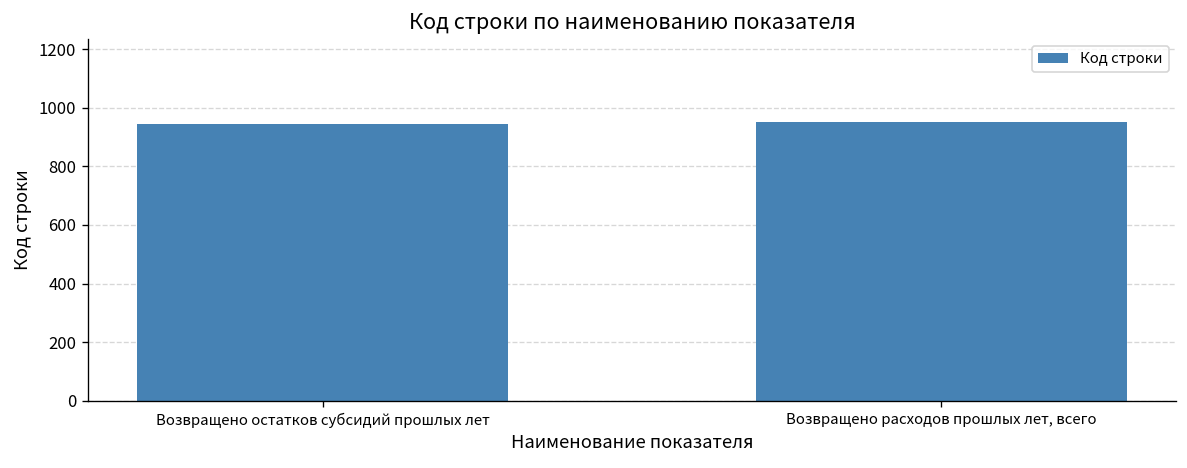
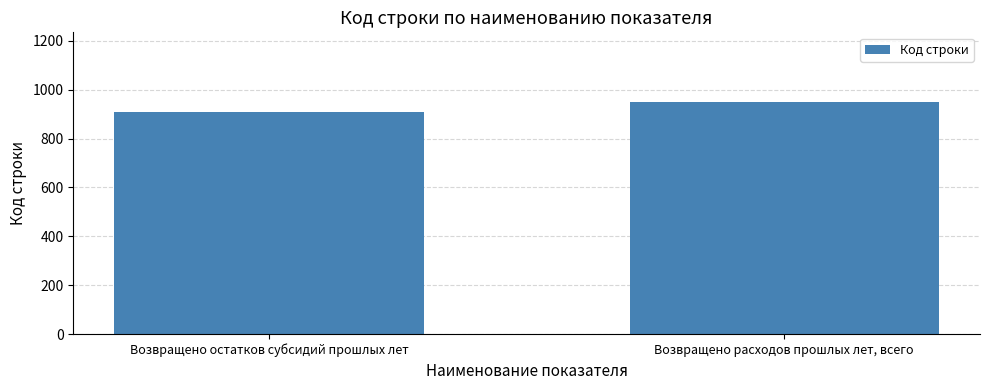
Возвращено остатков субсидий прошлых лет: 950 -> 910
